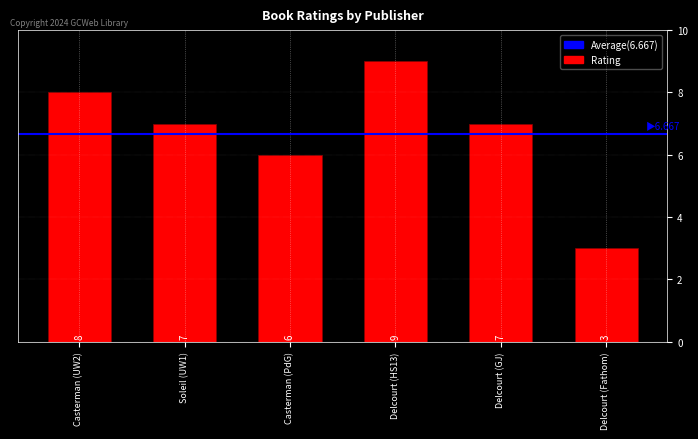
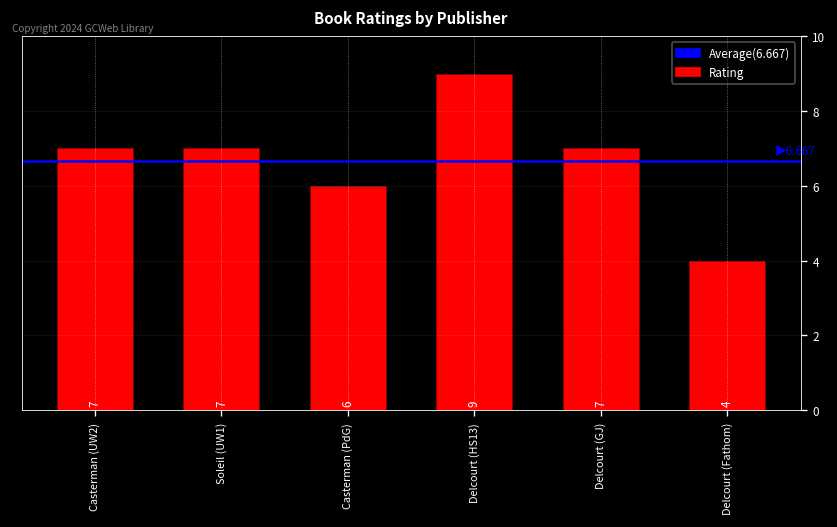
Casterman (UW2): 8 -> 7
Delcourt (Fathom): 3 -> 4
